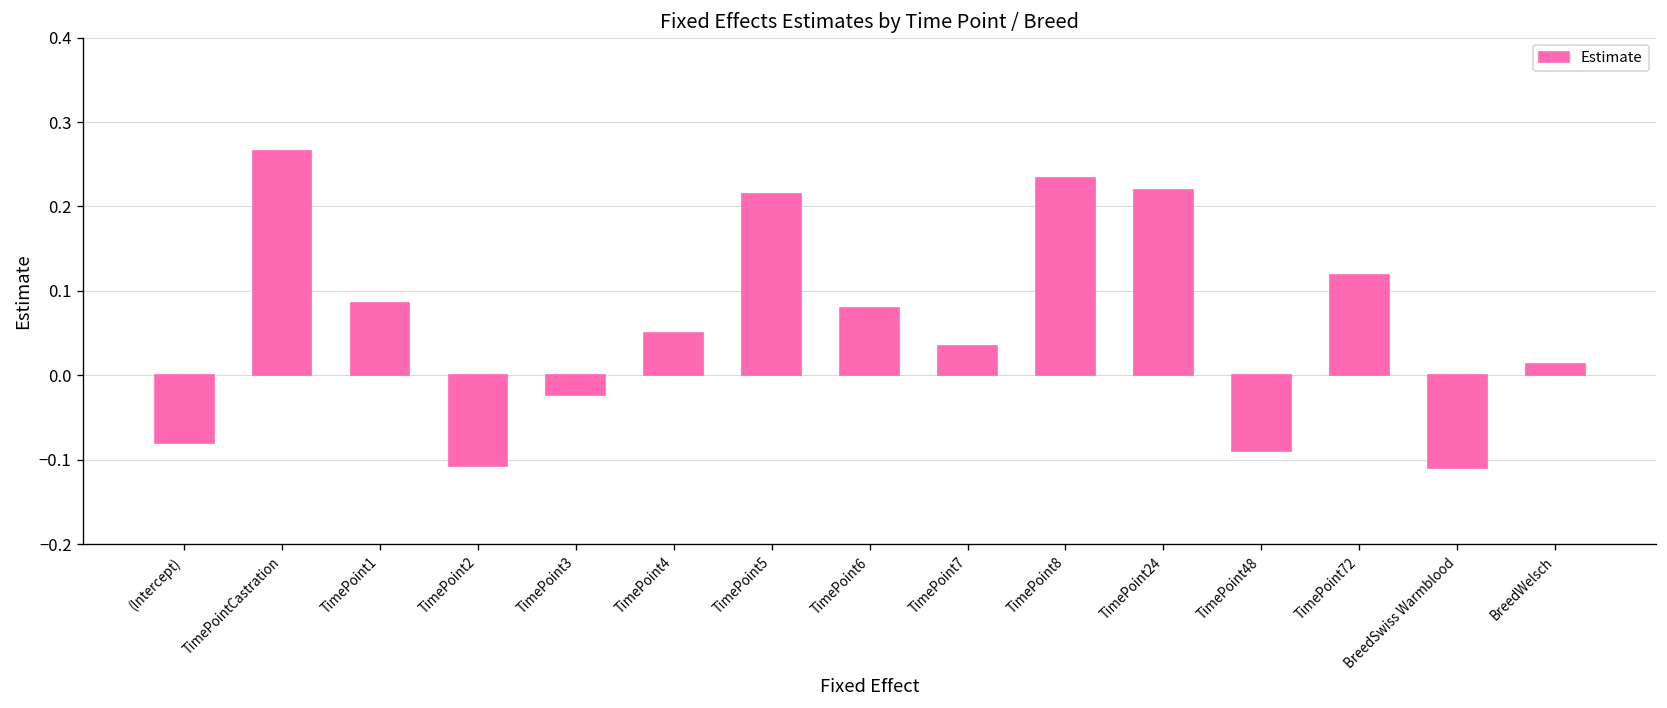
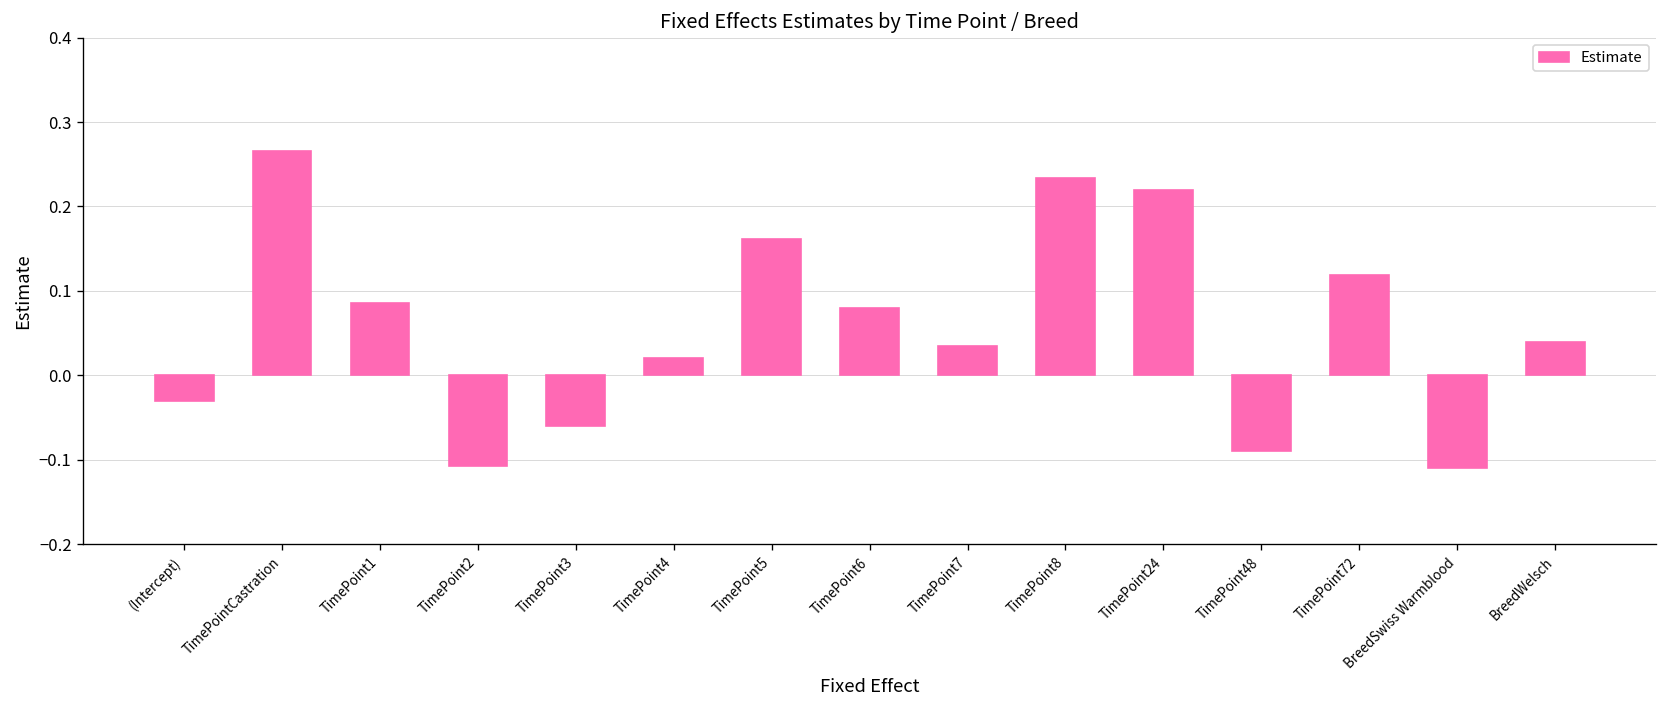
(Intercept): -0.08 -> -0.03
TimePoint3: -0.02 -> -0.06
TimePoint4: 0.05 -> 0.02
TimePoint5: 0.22 -> 0.16
BreedWelsch: 0.01 -> 0.04
